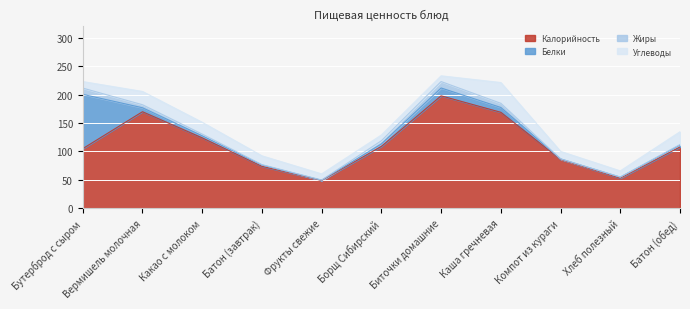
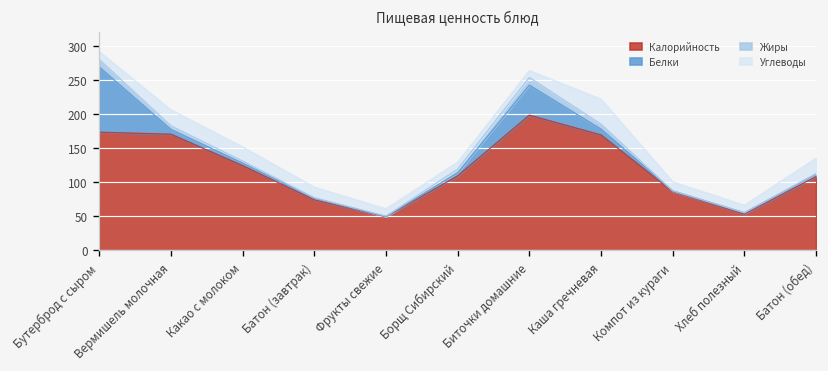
Калорийность, Бутерброд с сыром: 110 -> 170
Белки, Биточки домашние: 10 -> 40
